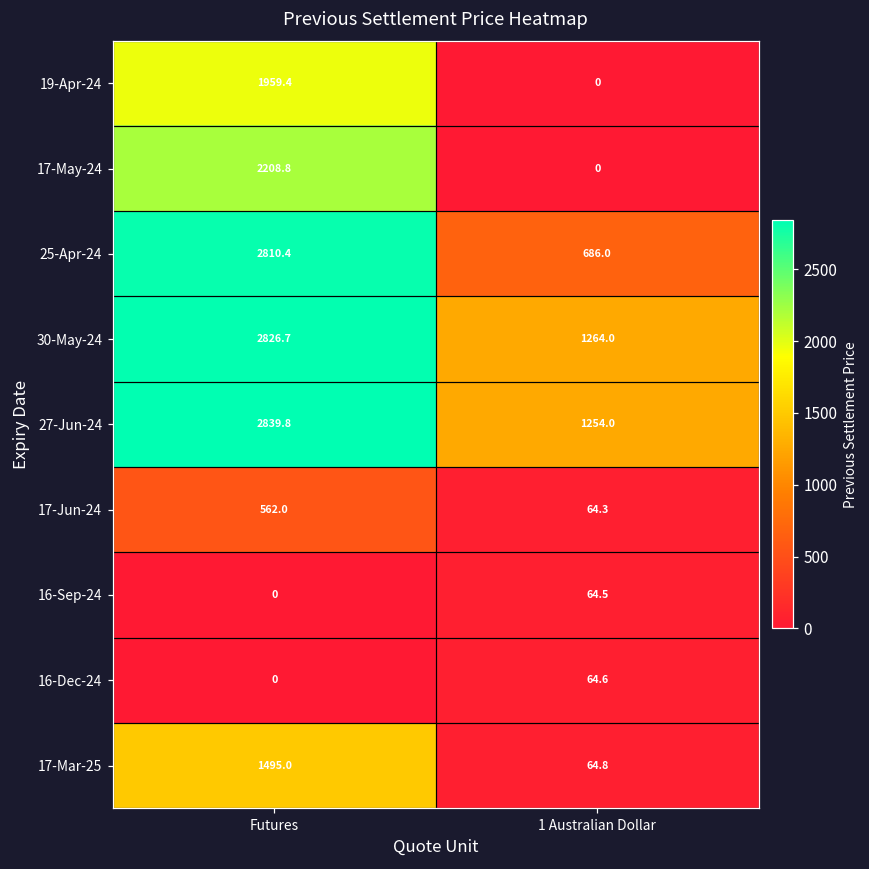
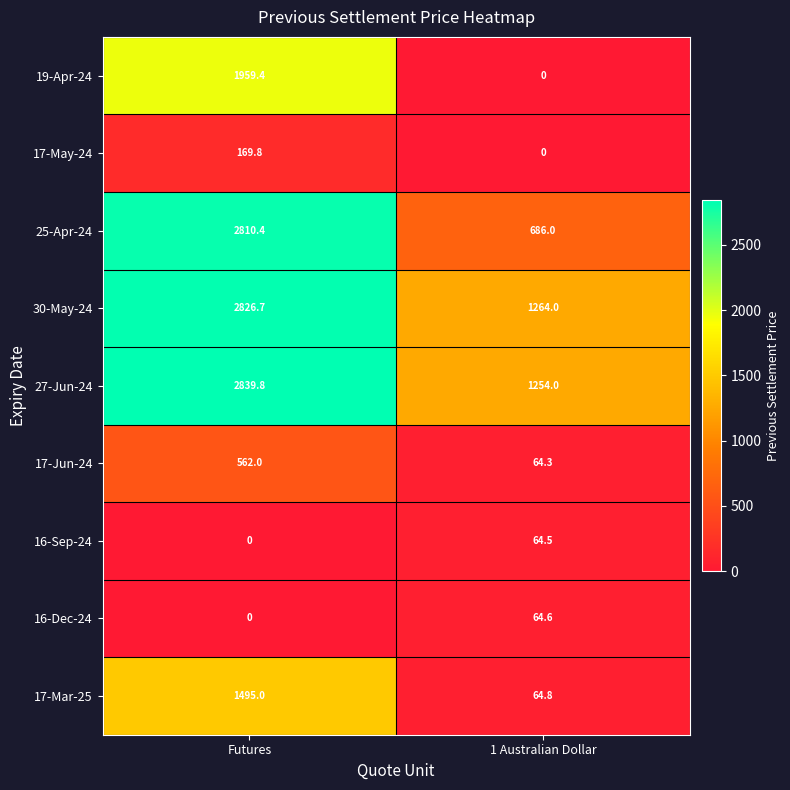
17-May-24, Futures: 2208.8 -> 169.8
